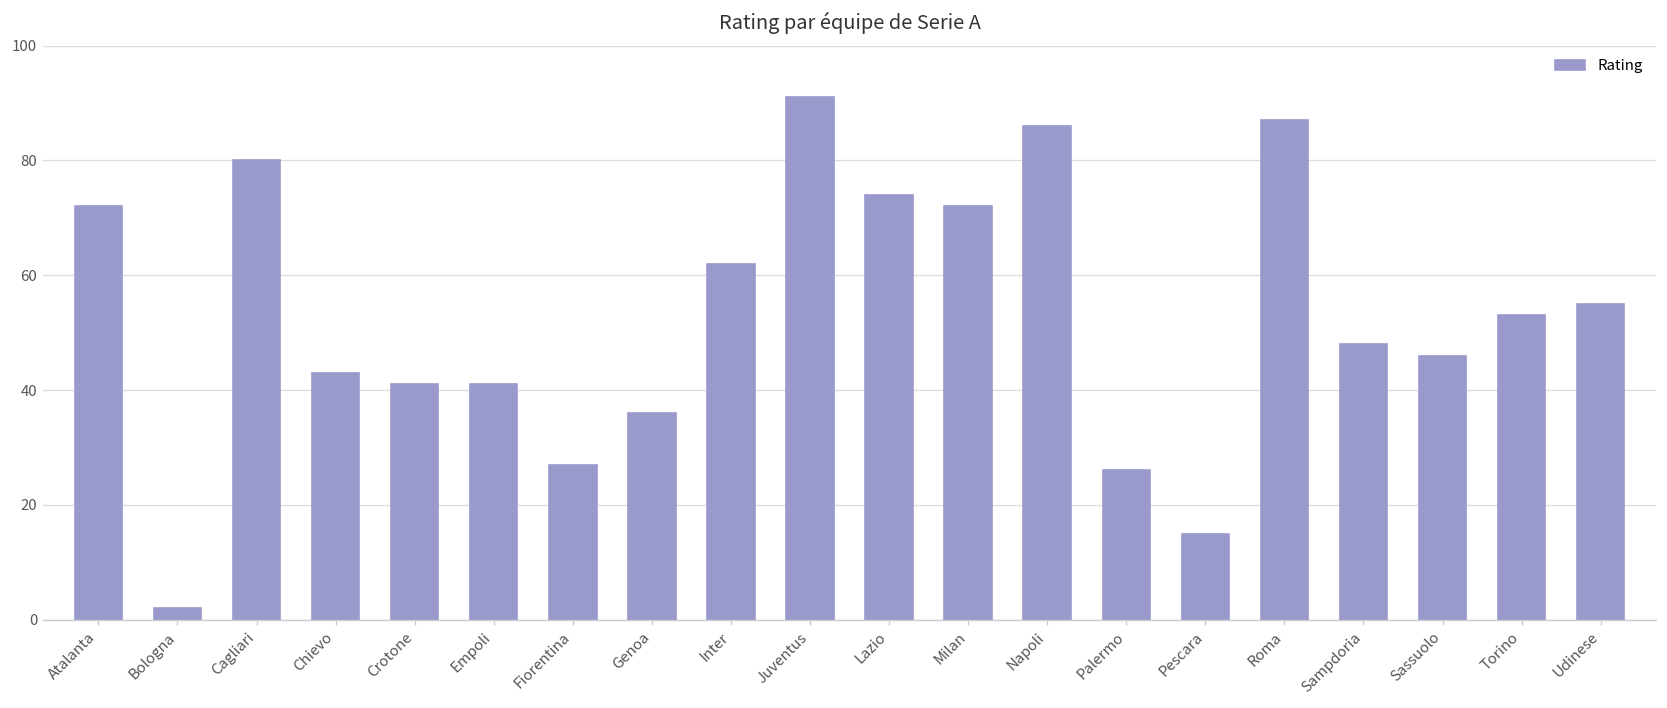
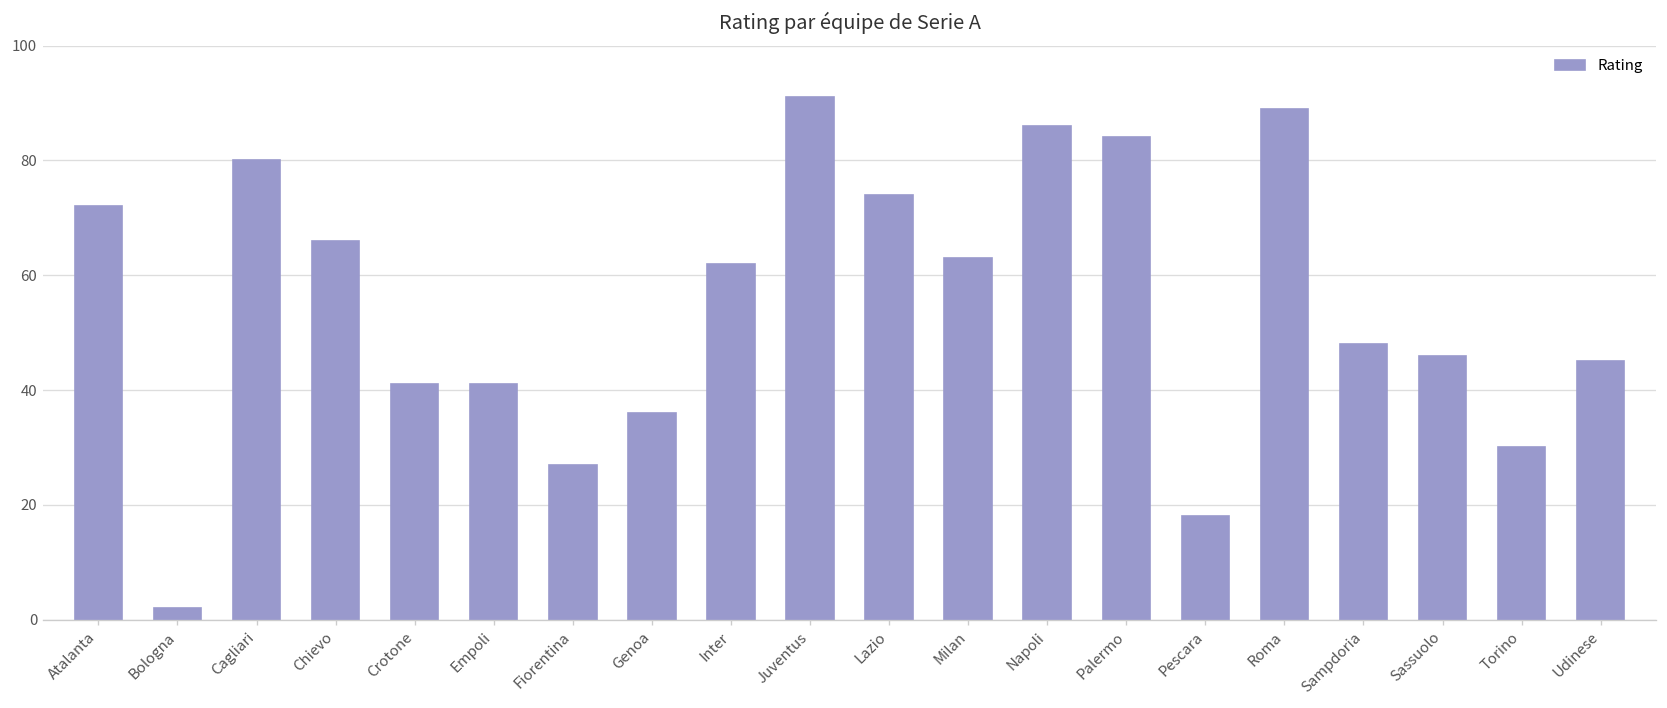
Chievo: 43 -> 66
Milan: 72 -> 63
Palermo: 26 -> 84
Pescara: 15 -> 18
Roma: 87 -> 89
Torino: 53 -> 30
Udinese: 55 -> 45
